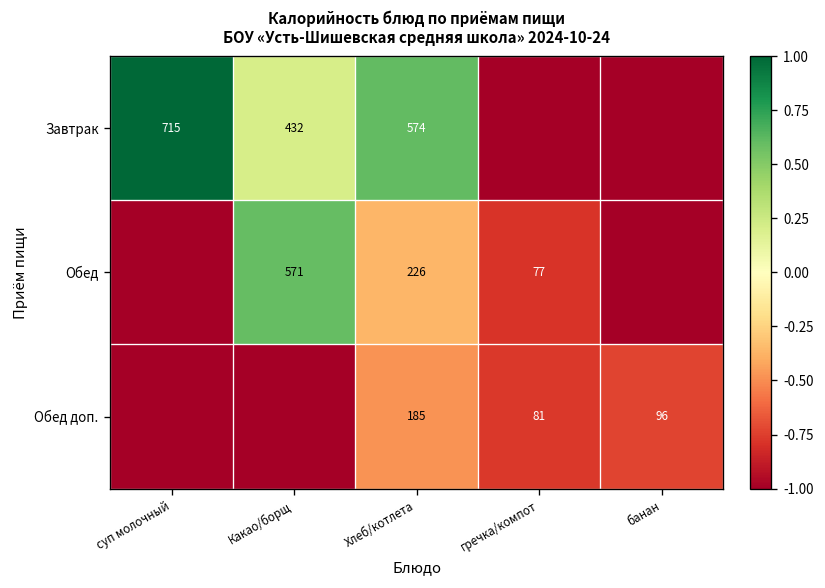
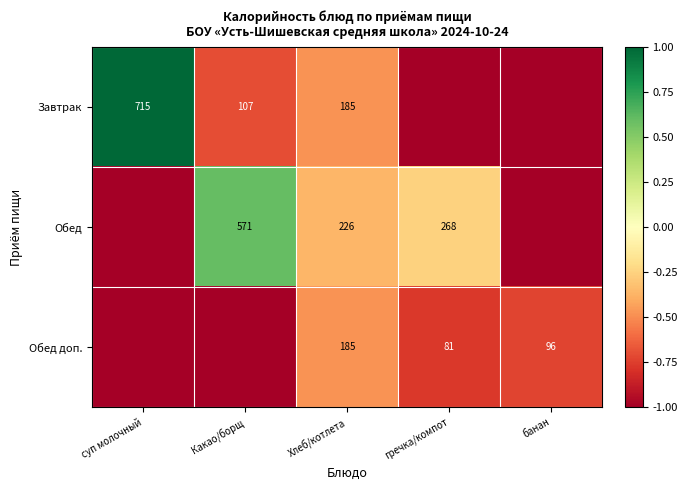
Завтрак, Какао/борщ: 432 -> 107
Завтрак, Хлеб/котлета: 574 -> 185
Обед, гречка/компот: 77 -> 268
